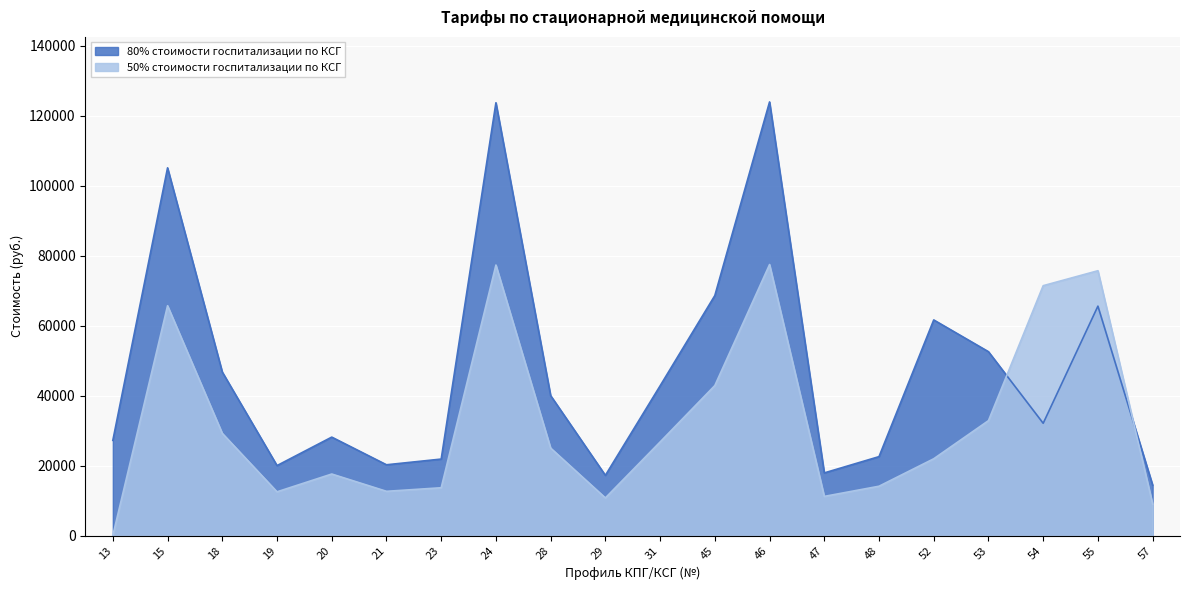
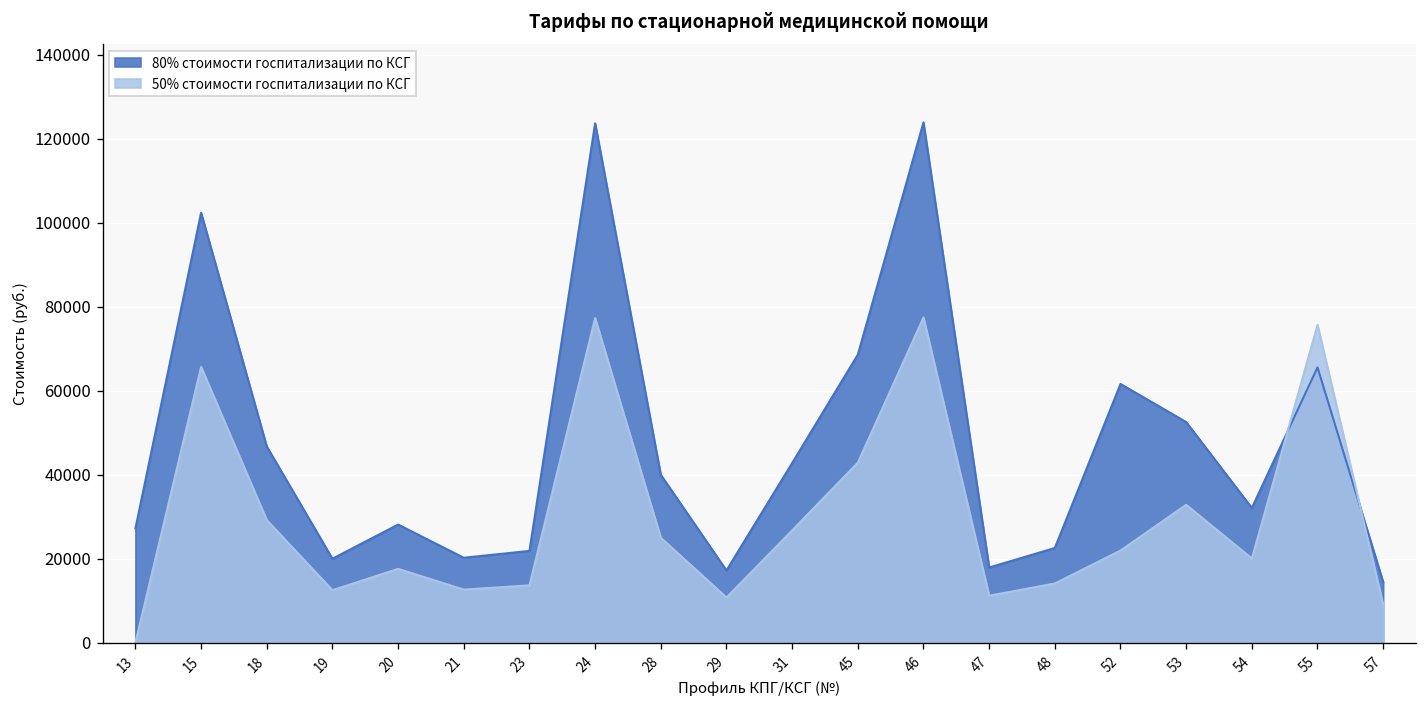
80% стоимости госпитализации по КСГ, 15: 105000 -> 102000
50% стоимости госпитализации по КСГ, 54: 71000 -> 20000
